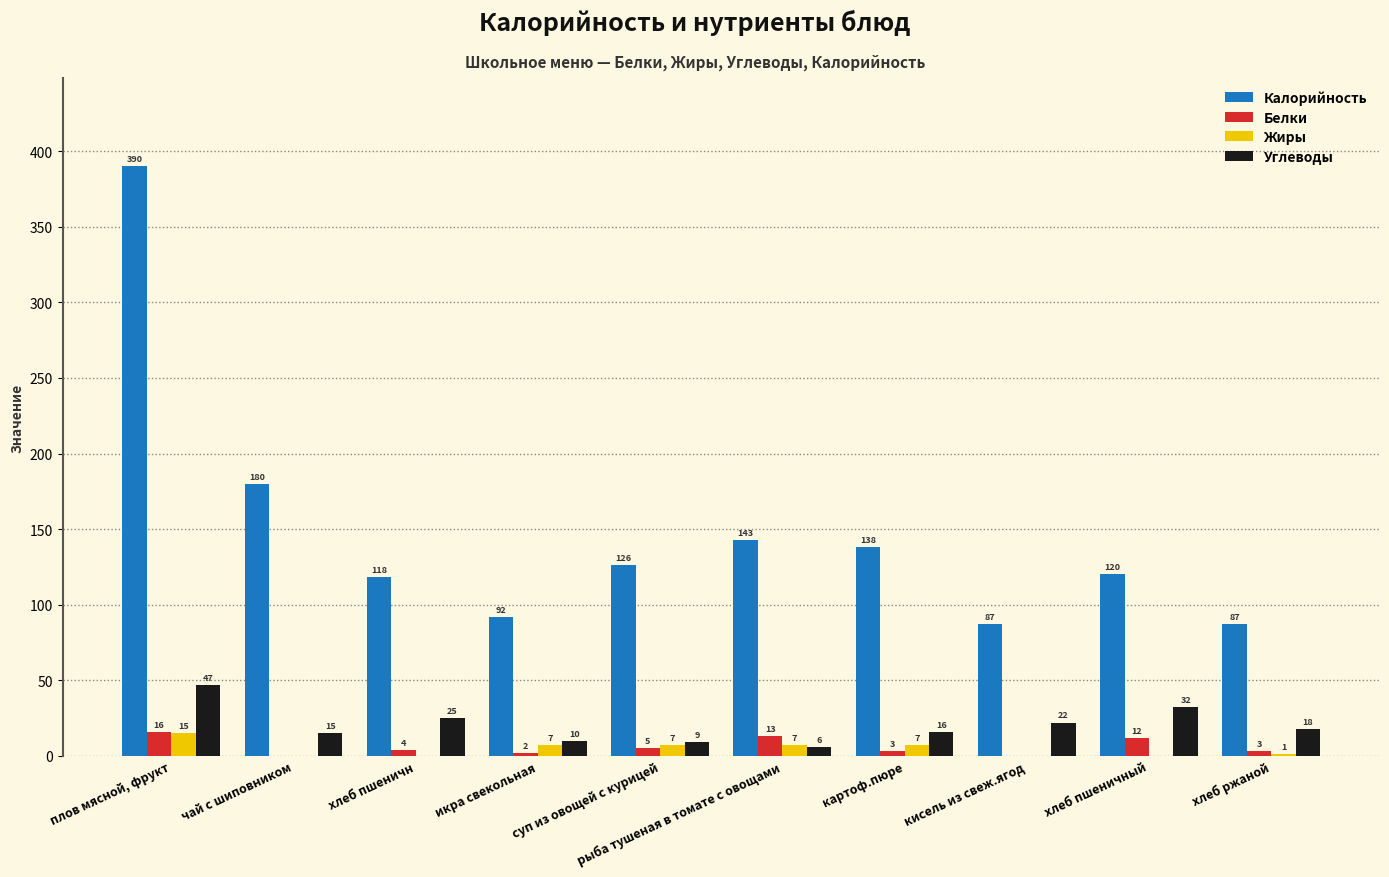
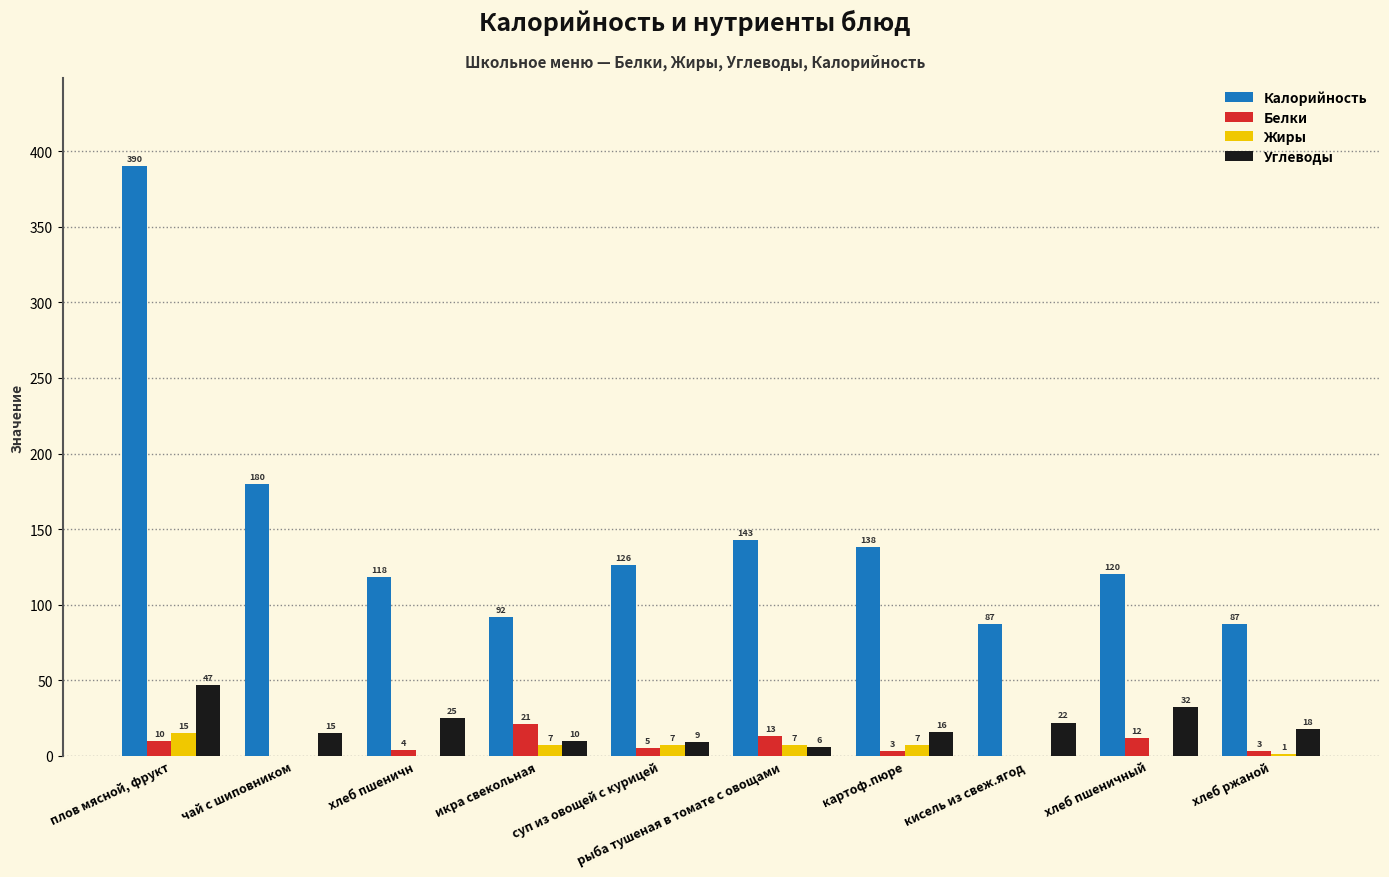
Белки, плов мясной, фрукт: 16 -> 10
Белки, икра свекольная: 2 -> 21
